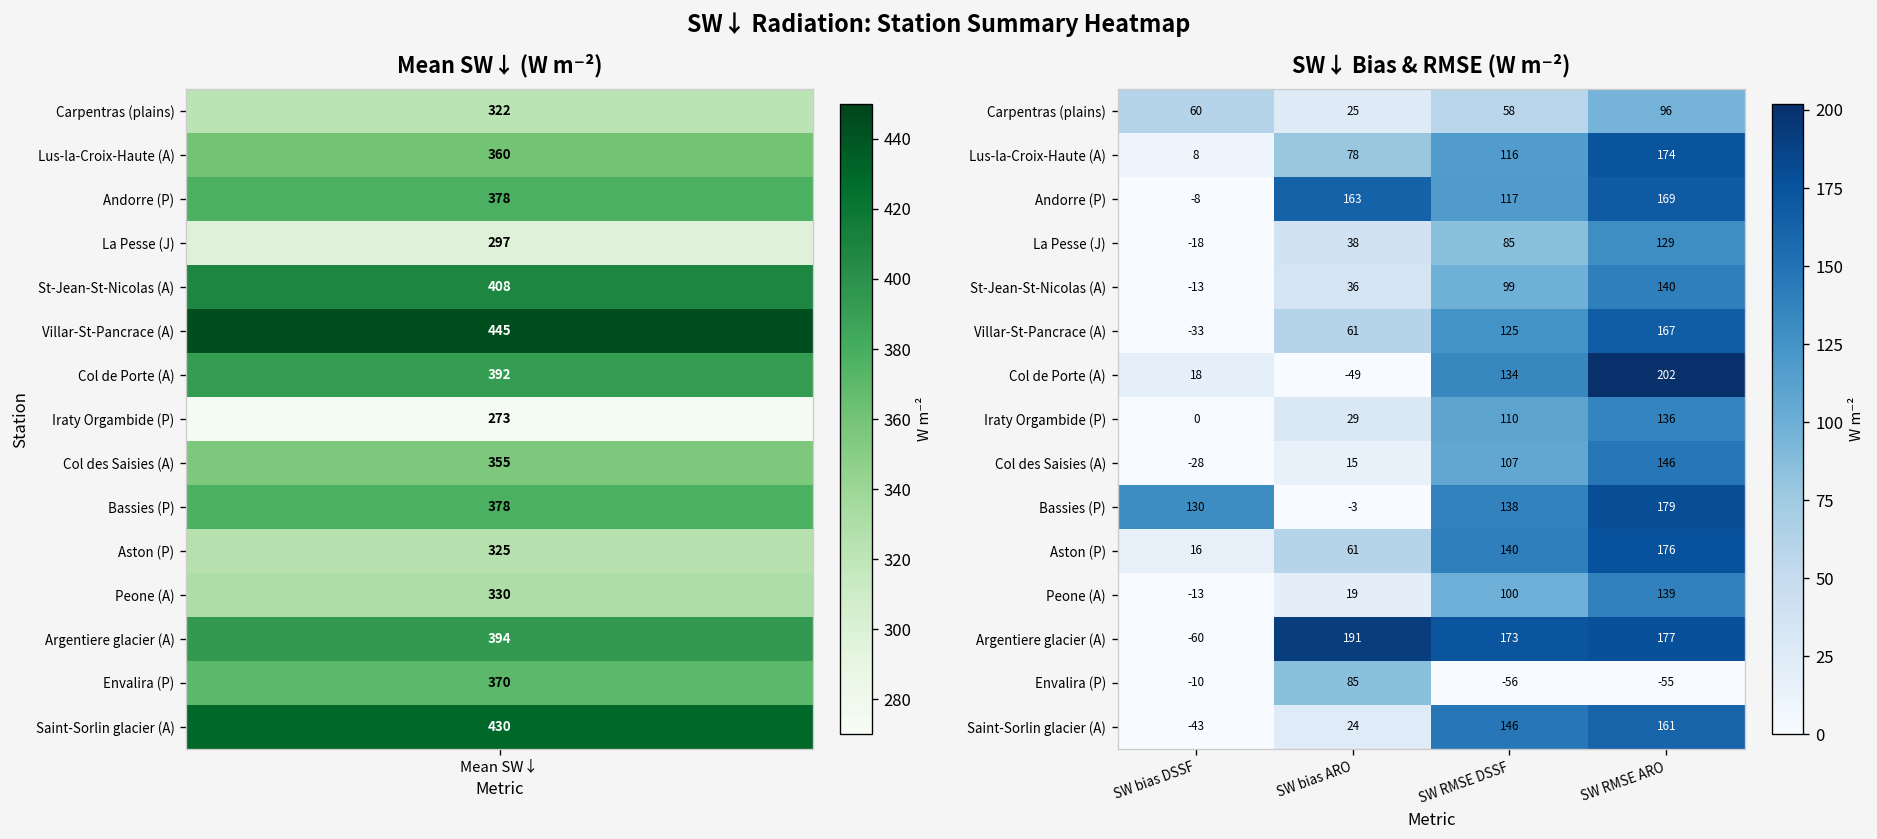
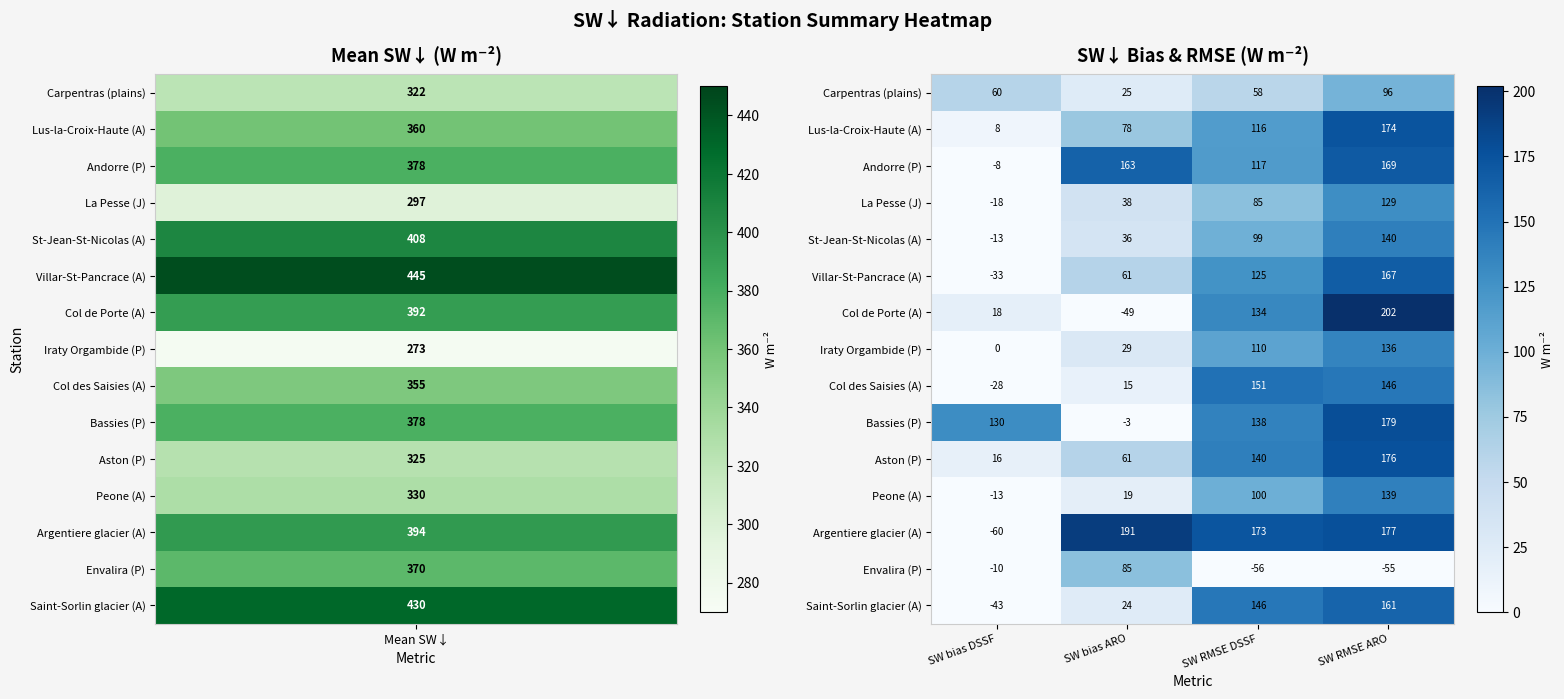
SW↓ Bias & RMSE (W m⁻²), Col des Saisies (A), SW RMSE DSSF: 107 -> 151
